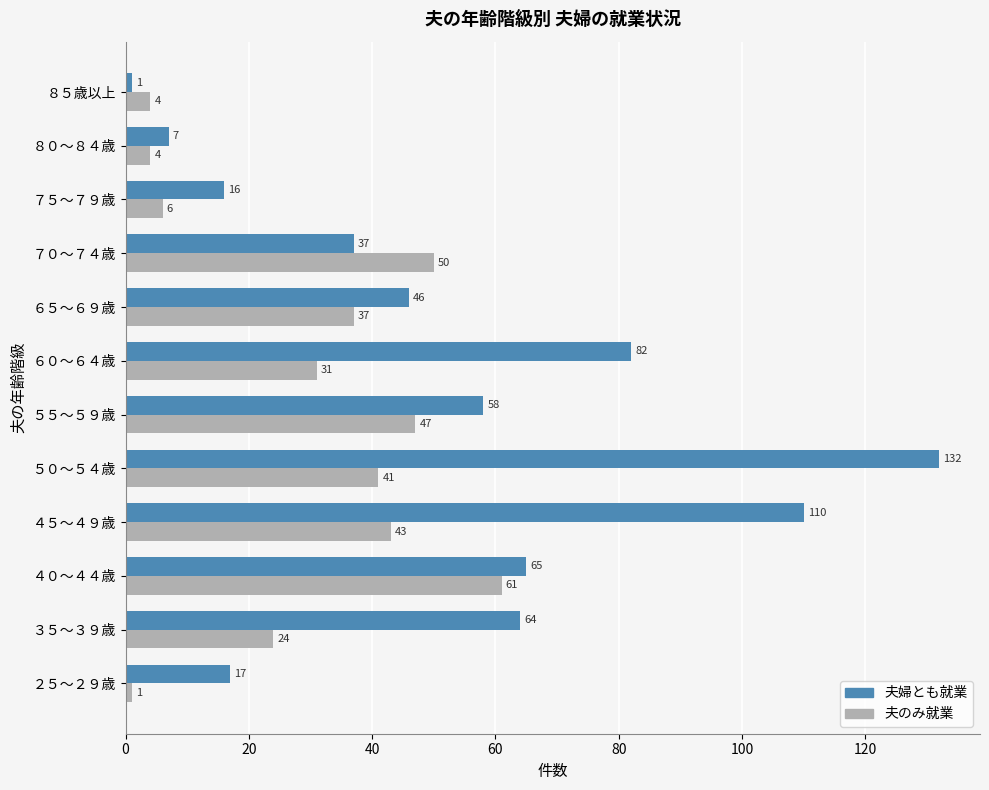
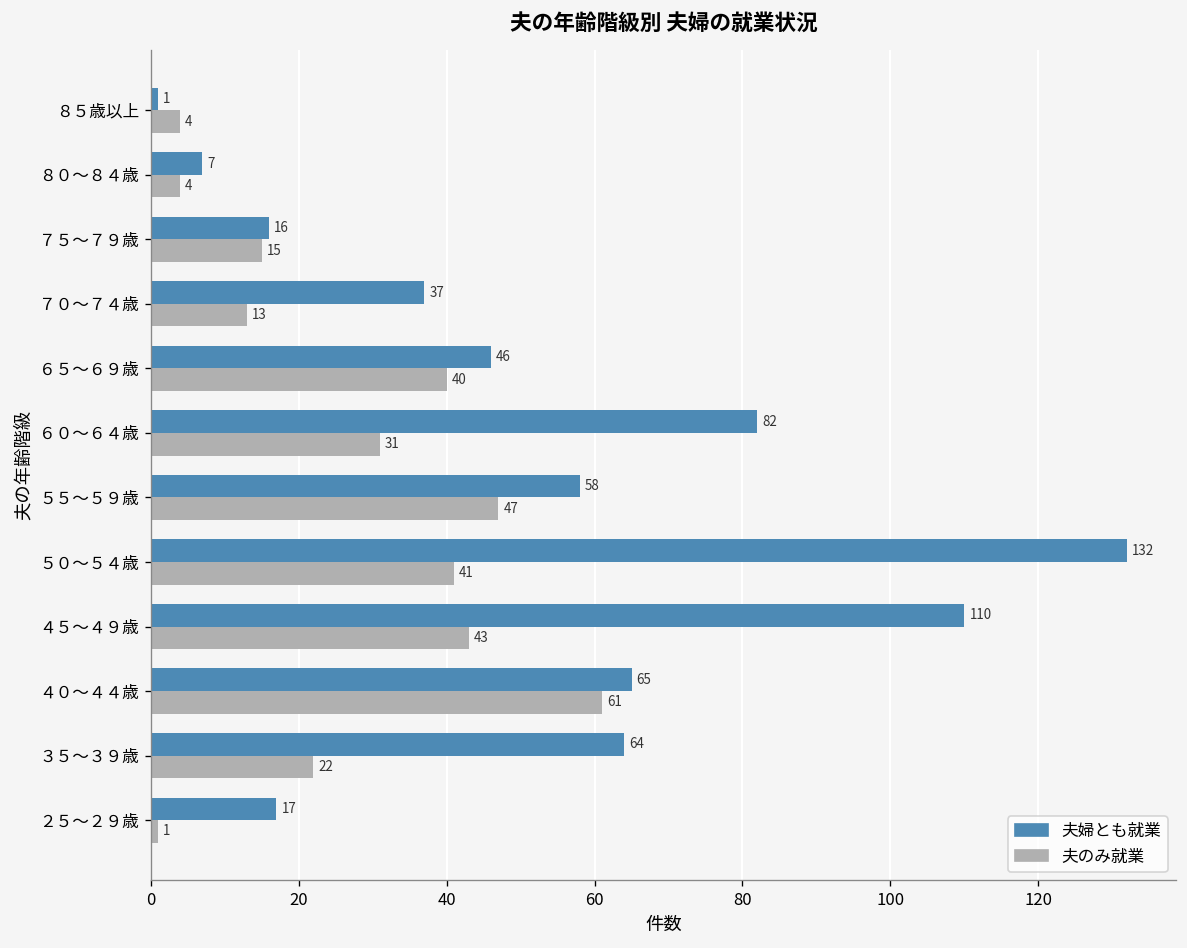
夫のみ就業, ７５～７９歳: 6 -> 15
夫のみ就業, ７０～７４歳: 50 -> 13
夫のみ就業, ６５～６９歳: 37 -> 40
夫のみ就業, ３５～３９歳: 24 -> 22
